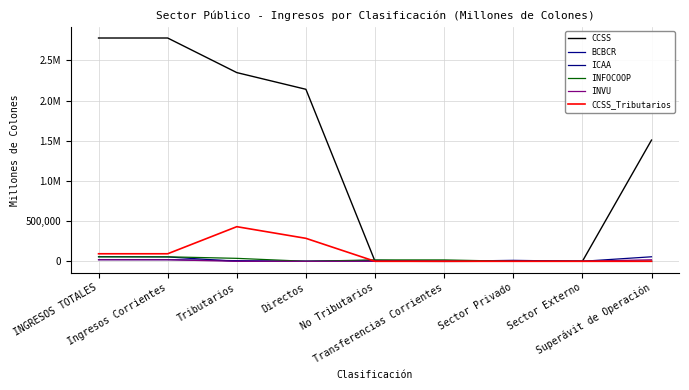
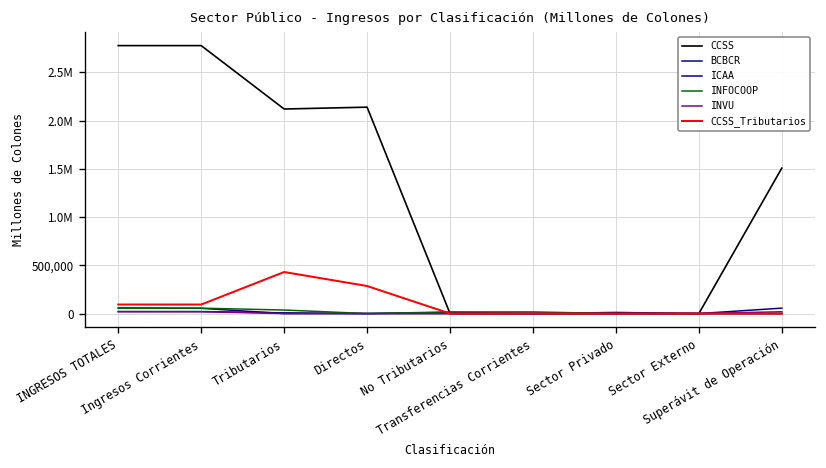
CCSS, Tributarios: 2,300,000 -> 2,100,000
